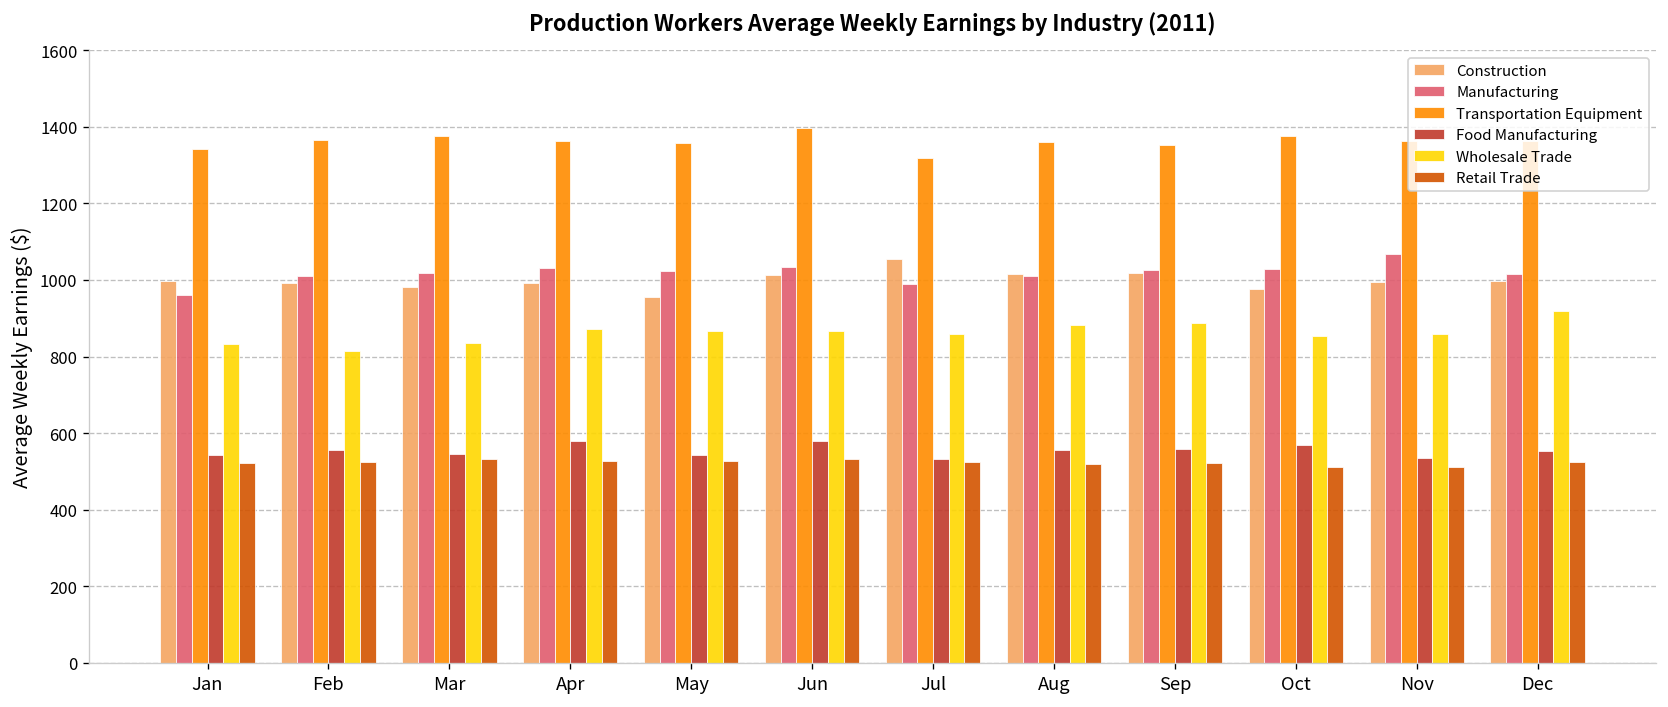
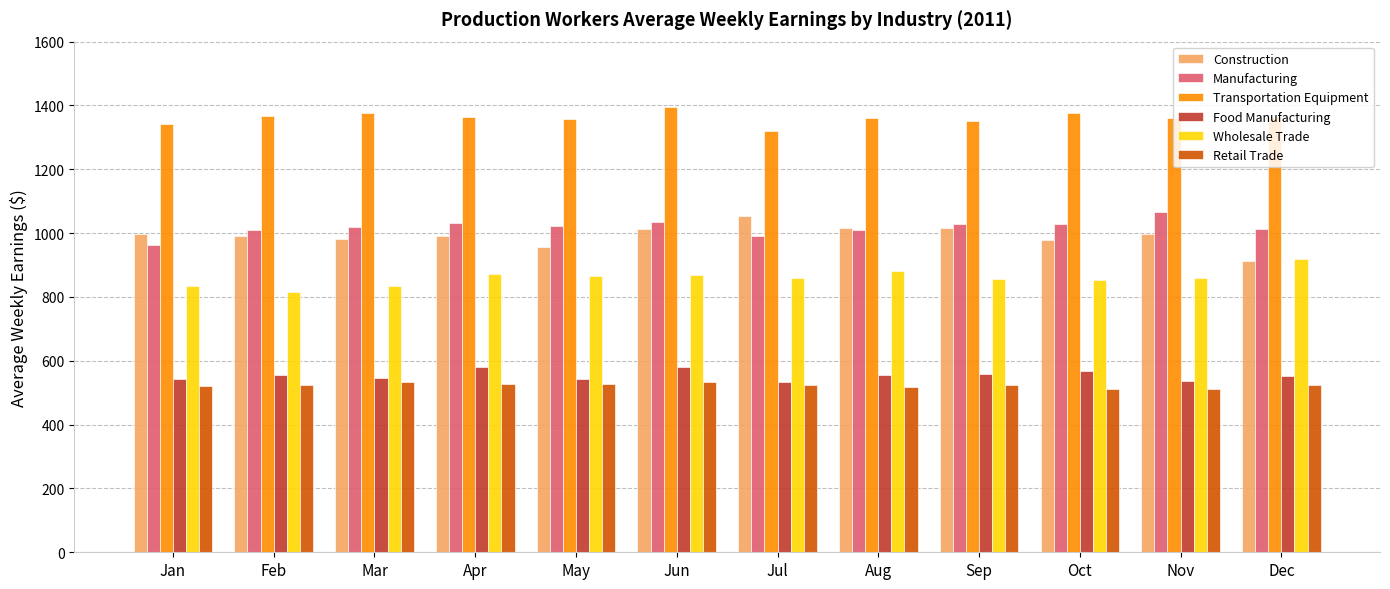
Wholesale Trade, Sep: 890 -> 860
Construction, Dec: 1000 -> 910
